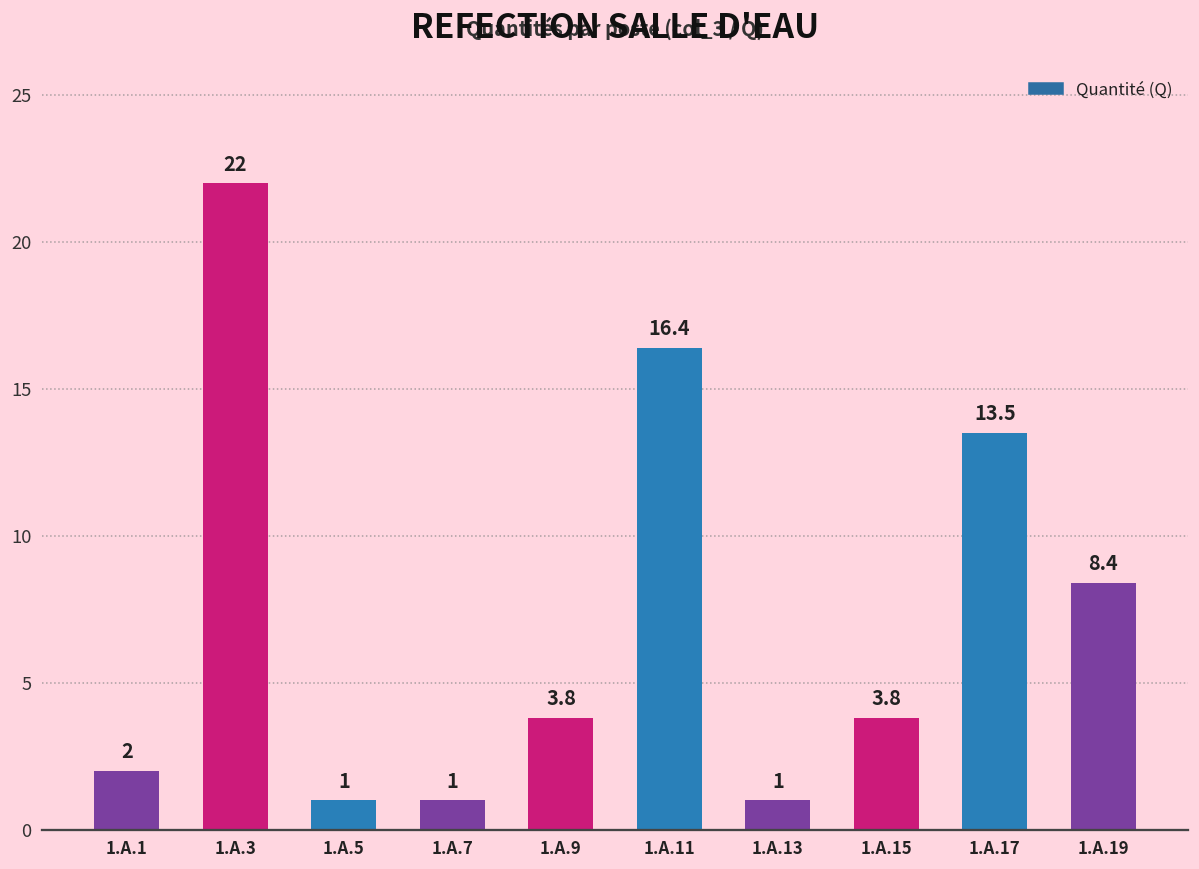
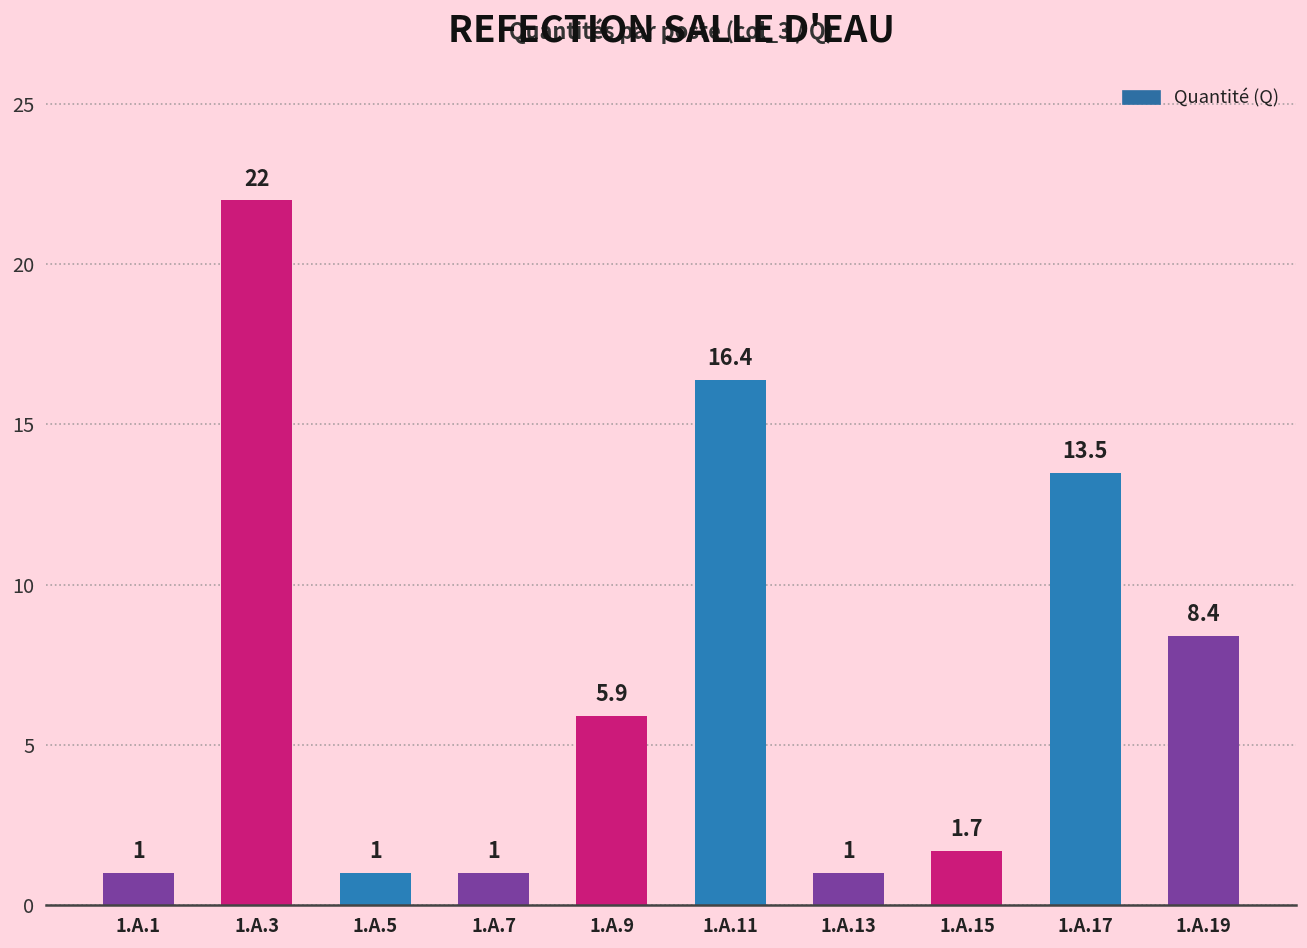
1.A.1: 2 -> 1
1.A.9: 3.8 -> 5.9
1.A.15: 3.8 -> 1.7
